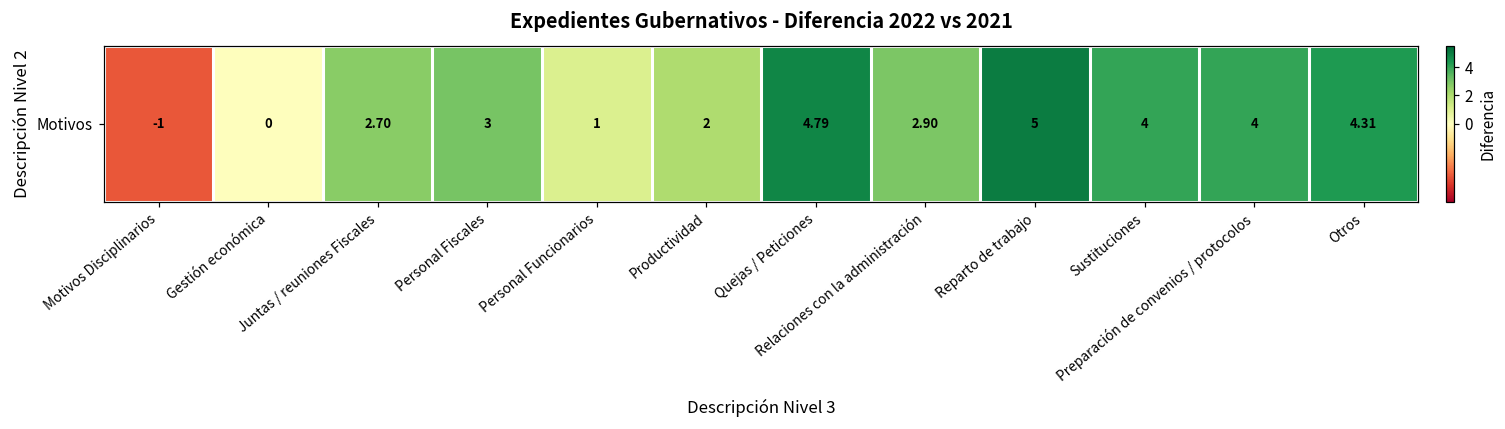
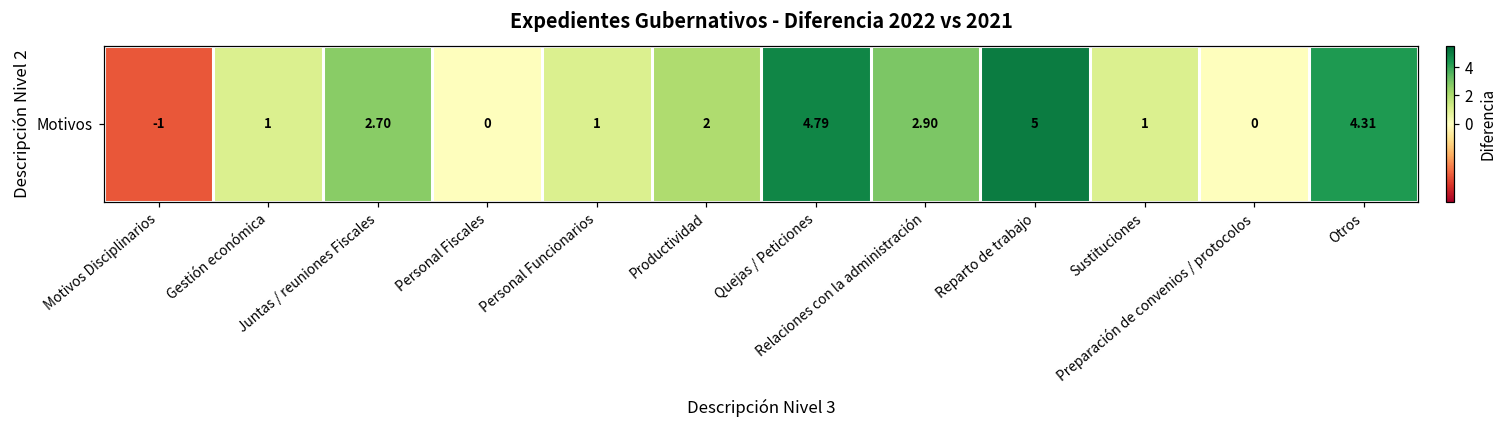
Motivos, Gestión económica: 0 -> 1
Motivos, Personal Fiscales: 3 -> 0
Motivos, Sustituciones: 4 -> 1
Motivos, Preparación de convenios / protocolos: 4 -> 0
